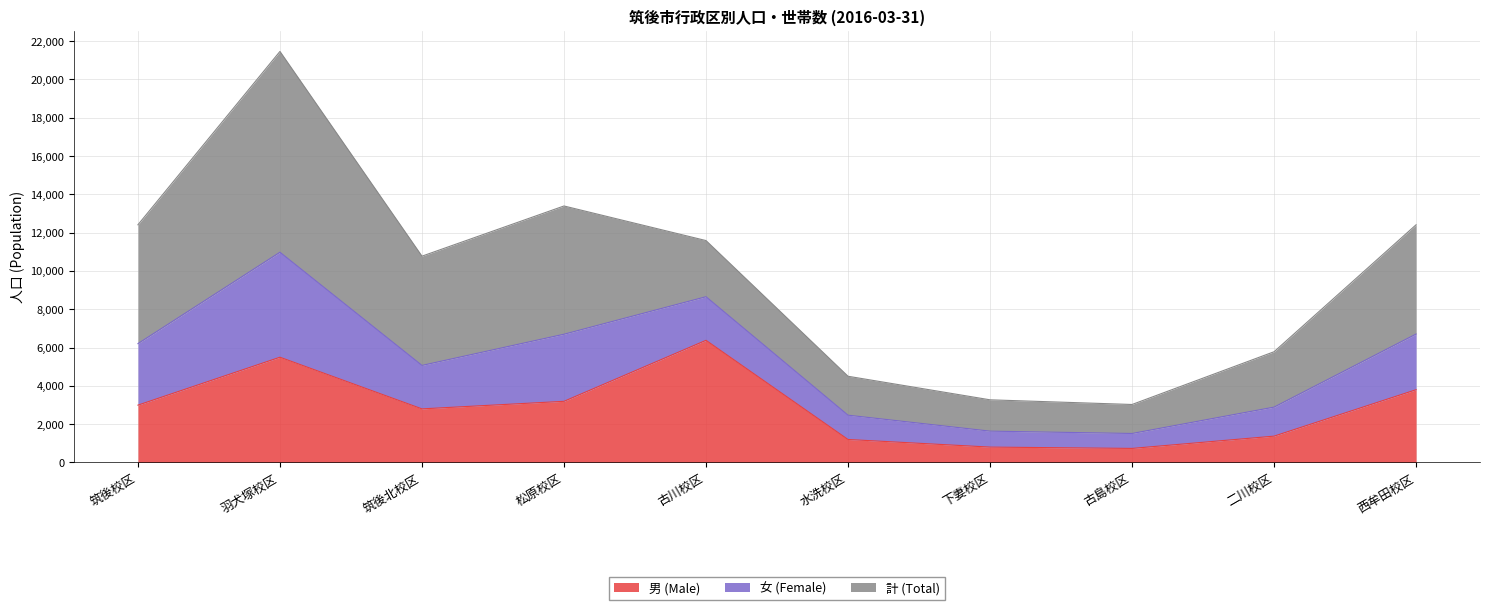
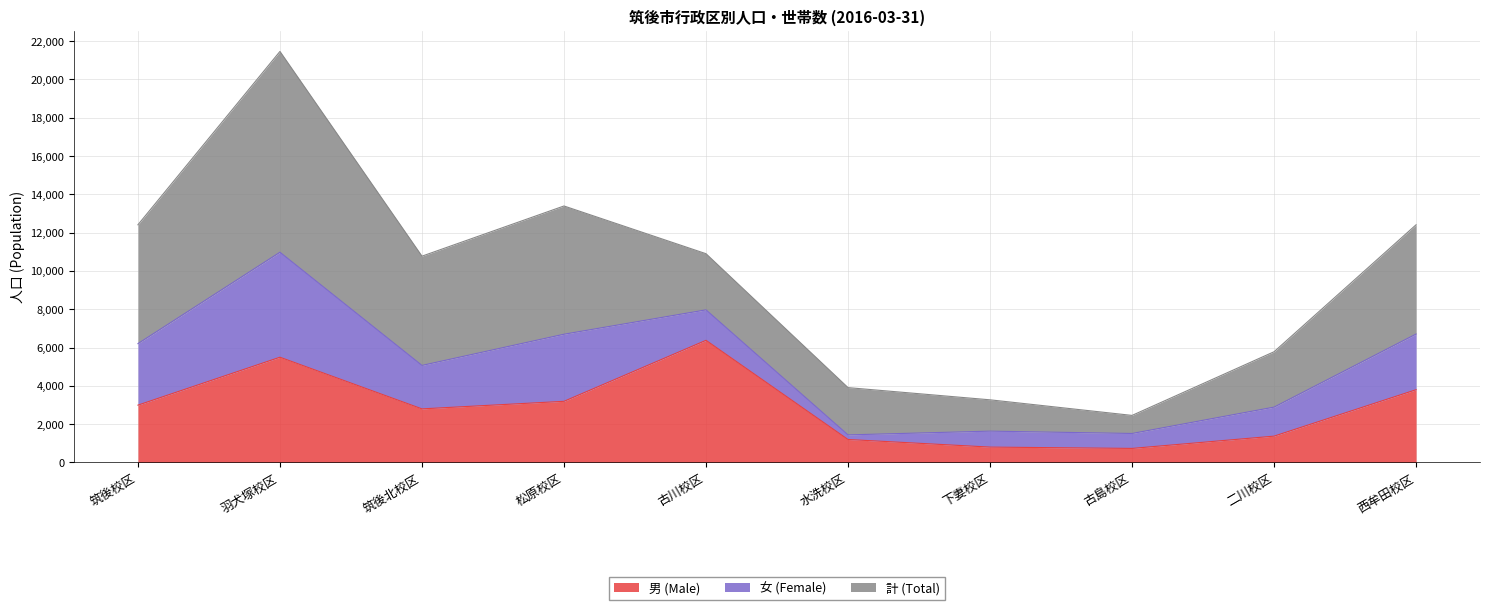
女 (Female), 古川校区: 2,300 -> 1,600
女 (Female), 水洗校区: 1,300 -> 200
計 (Total), 水洗校区: 2,000 -> 2,500
計 (Total), 古島校区: 1,500 -> 900
